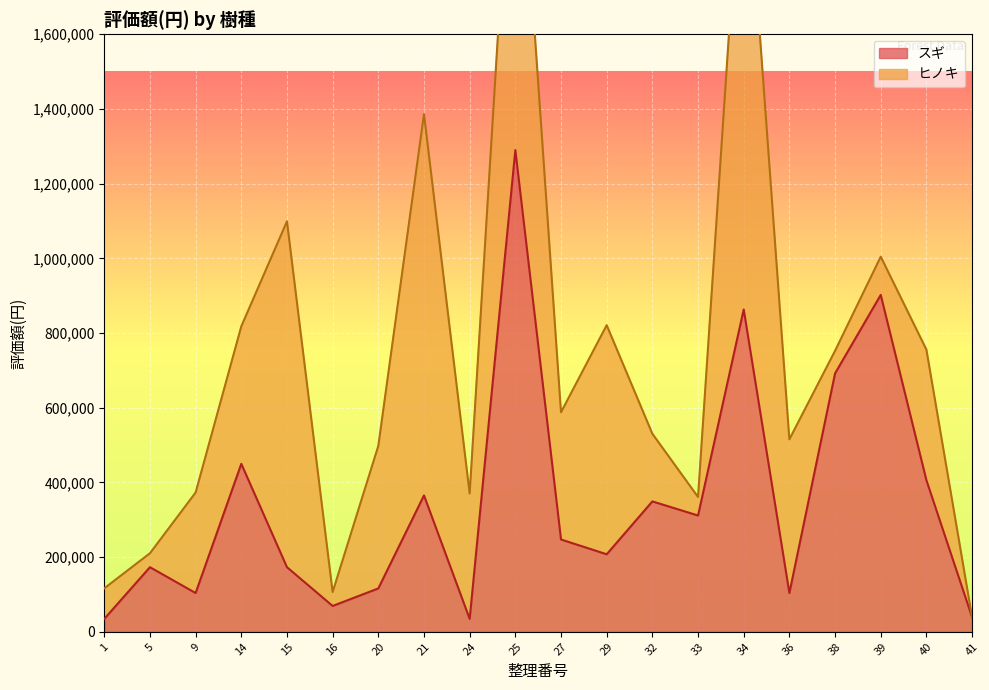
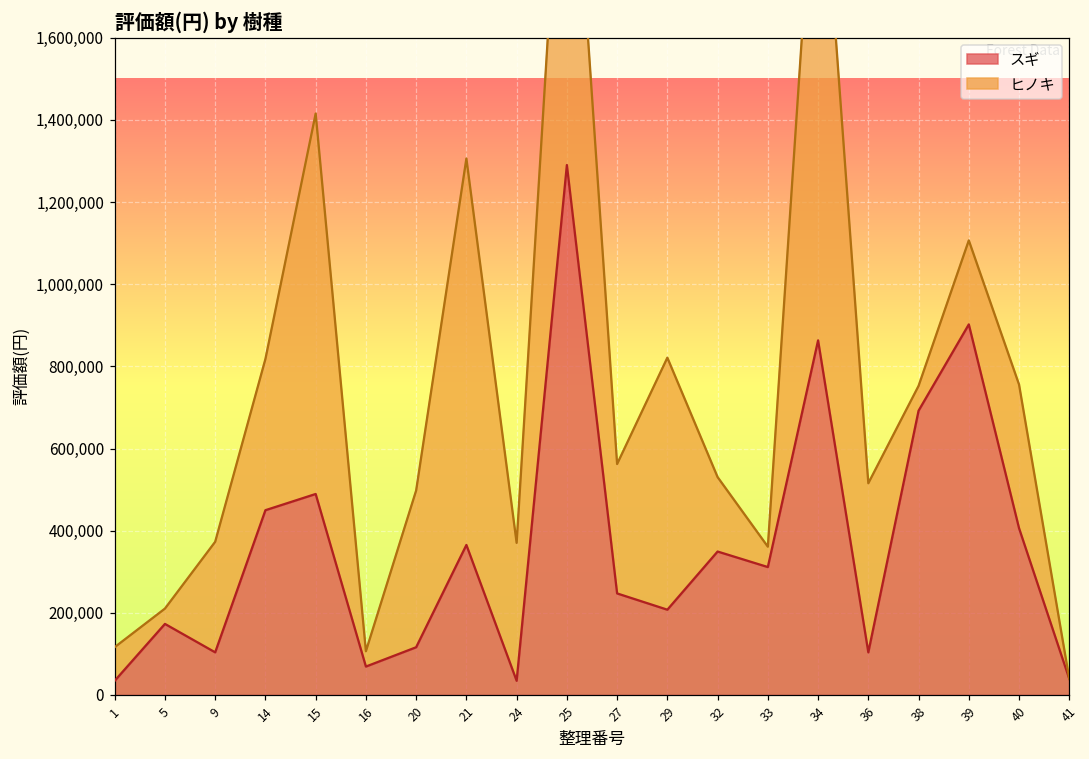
スギ, 15: 170,000 -> 490,000
ヒノキ, 21: 1,020,000 -> 940,000
ヒノキ, 27: 340,000 -> 320,000
ヒノキ, 39: 100,000 -> 200,000
